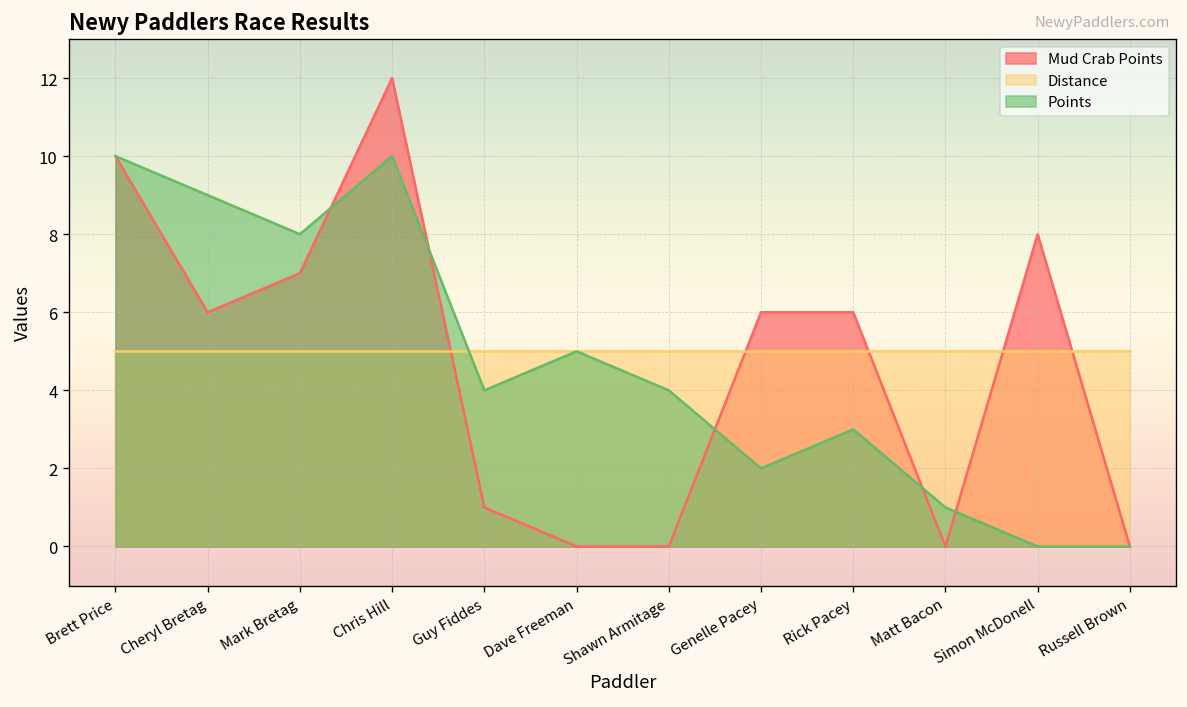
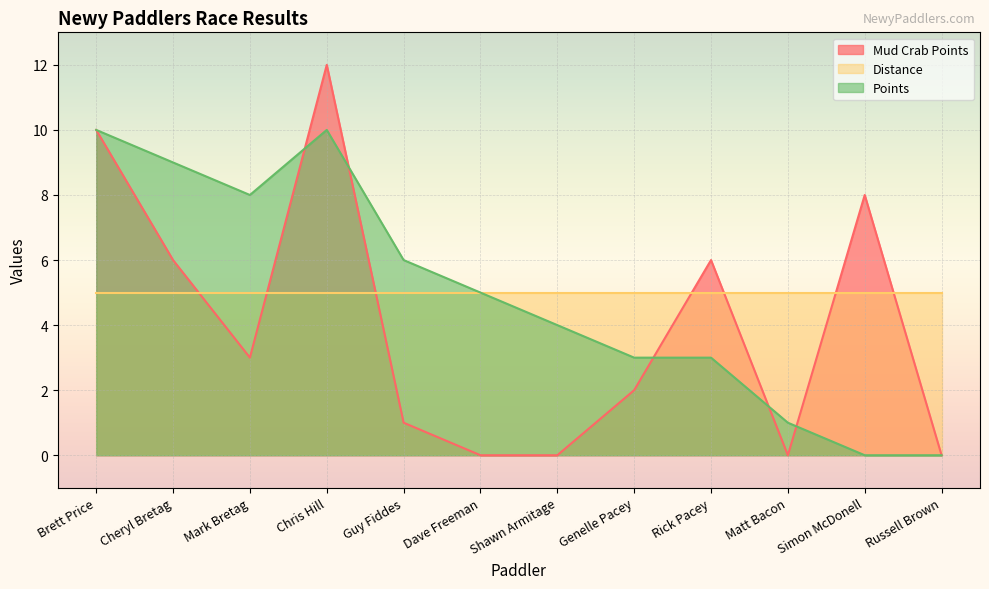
Mud Crab Points, Mark Bretag: 7 -> 3
Points, Guy Fiddes: 4 -> 6
Mud Crab Points, Genelle Pacey: 6 -> 2
Points, Genelle Pacey: 2 -> 3
